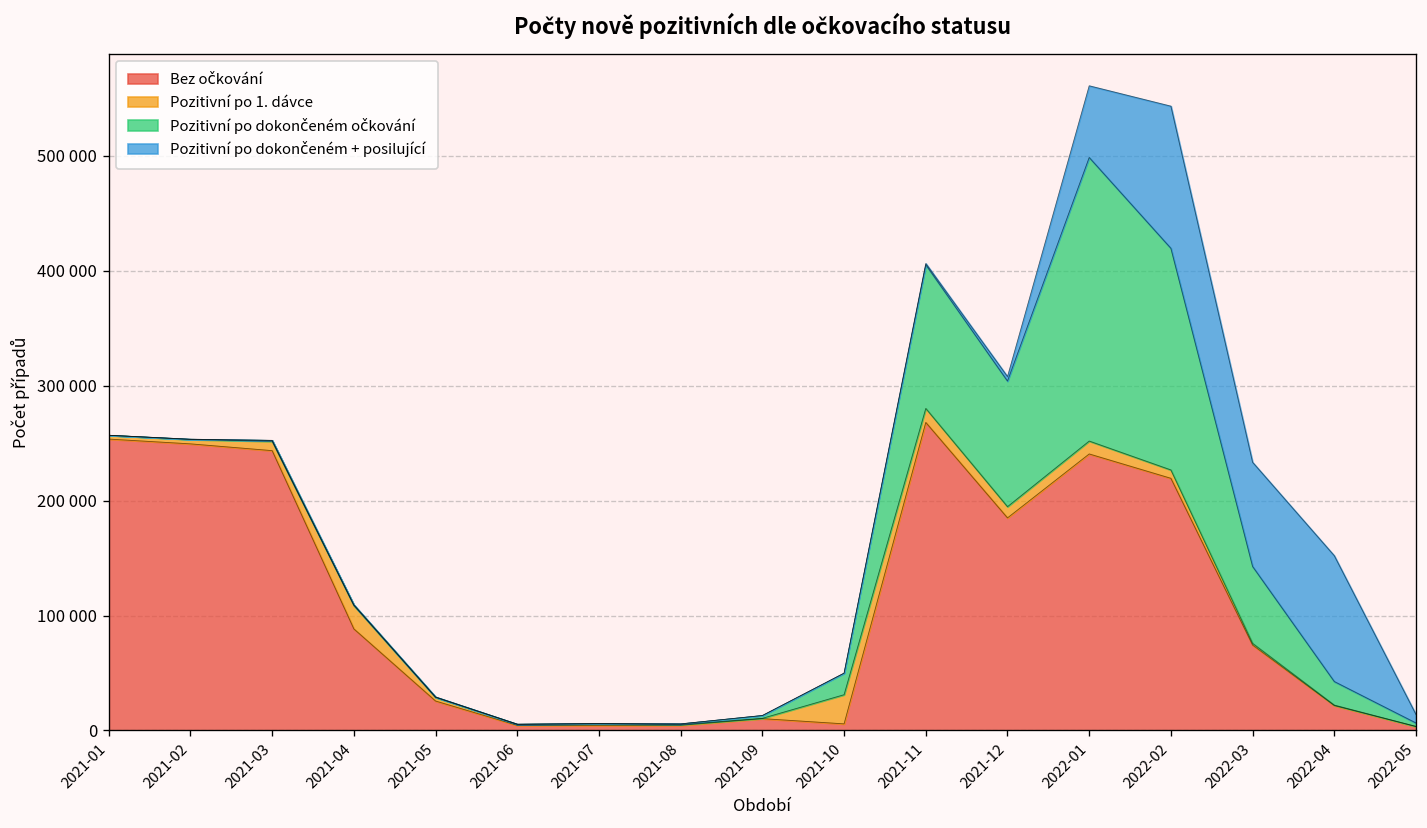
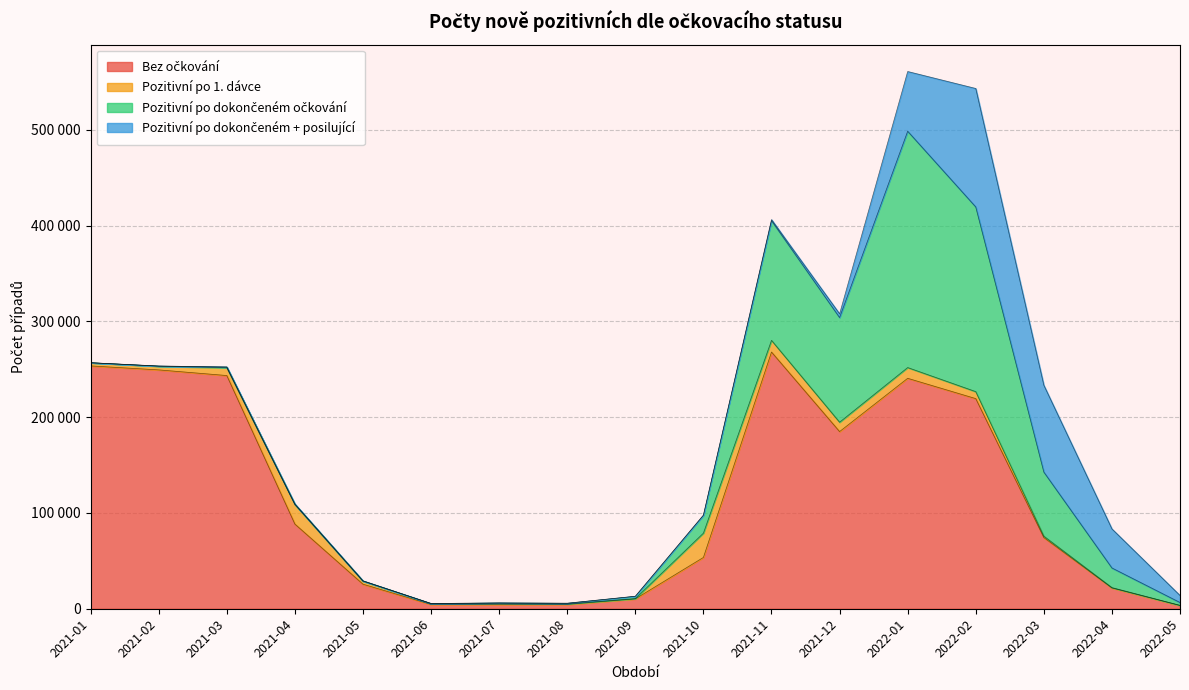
Bez očkování, 2021-10: 10000 -> 50000
Pozitivní po dokončeném + posilující, 2022-04: 110000 -> 40000
